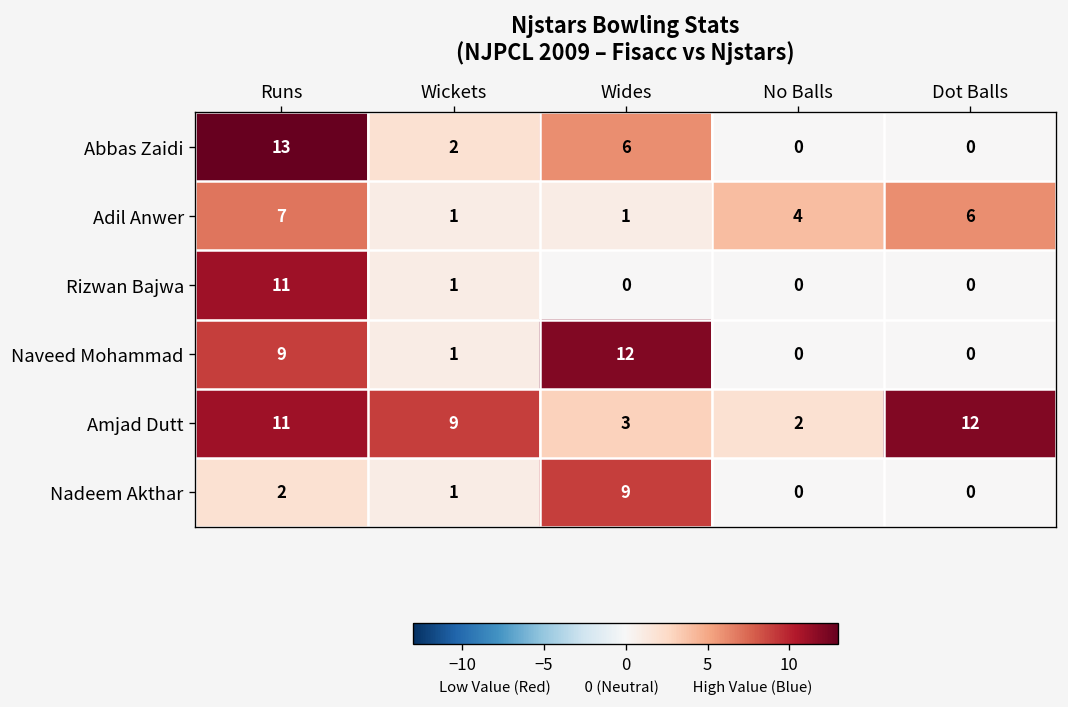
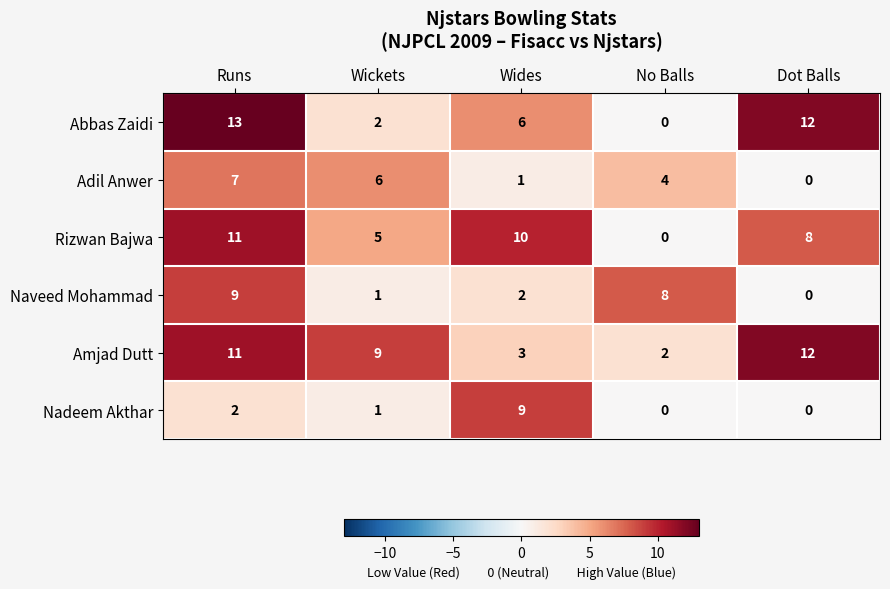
Abbas Zaidi, Dot Balls: 0 -> 12
Adil Anwer, Wickets: 1 -> 6
Adil Anwer, Dot Balls: 6 -> 0
Rizwan Bajwa, Wickets: 1 -> 5
Rizwan Bajwa, Wides: 0 -> 10
Rizwan Bajwa, Dot Balls: 0 -> 8
Naveed Mohammad, Wides: 12 -> 2
Naveed Mohammad, No Balls: 0 -> 8
